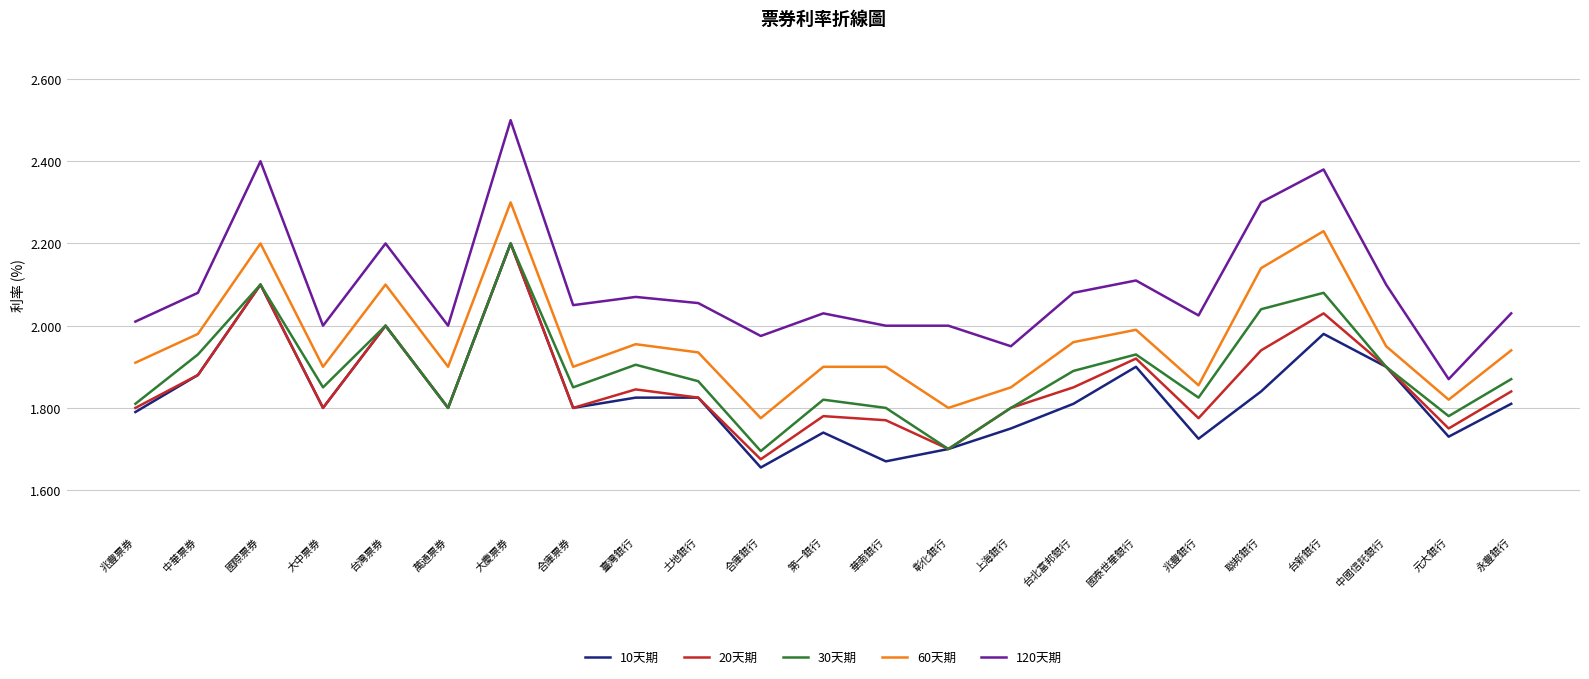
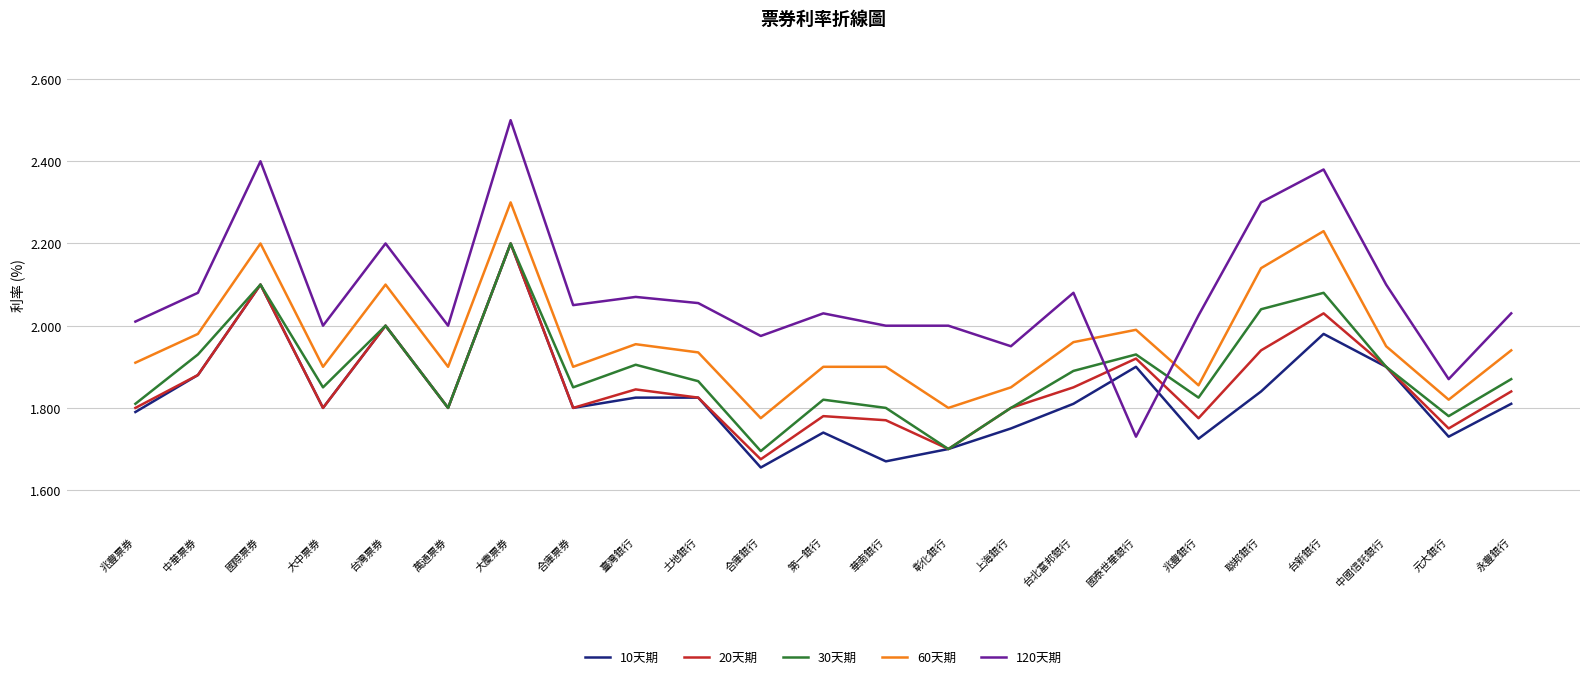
120天期, 國泰世華銀行: 2.11 -> 1.73
